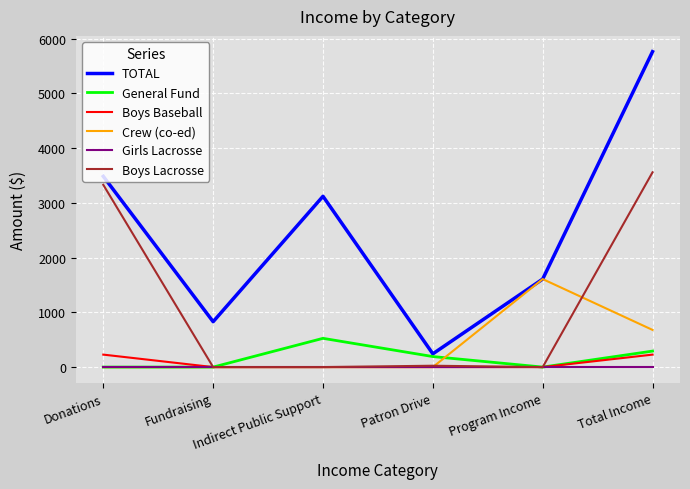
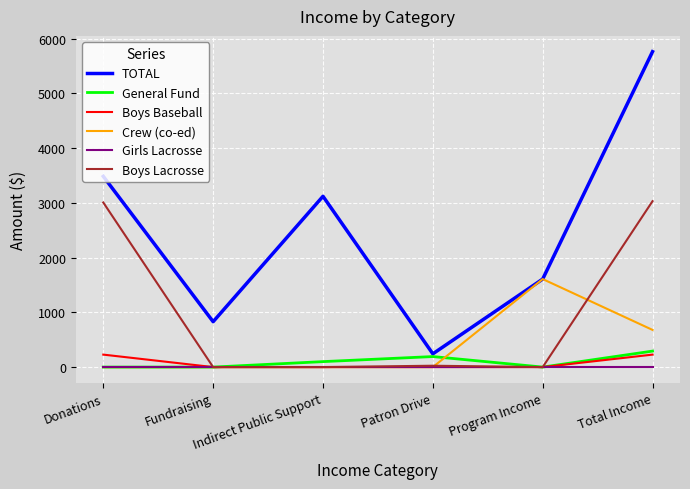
Boys Lacrosse, Donations: 3300 -> 3000
General Fund, Indirect Public Support: 500 -> 100
Boys Lacrosse, Total Income: 3600 -> 3000
